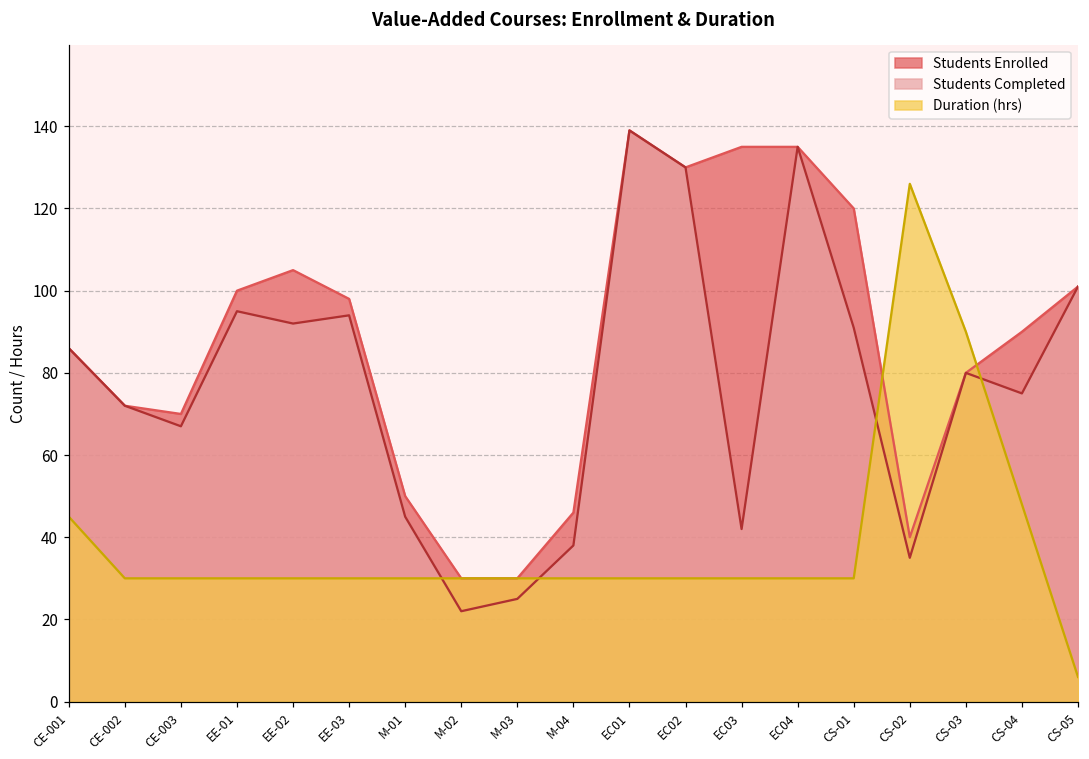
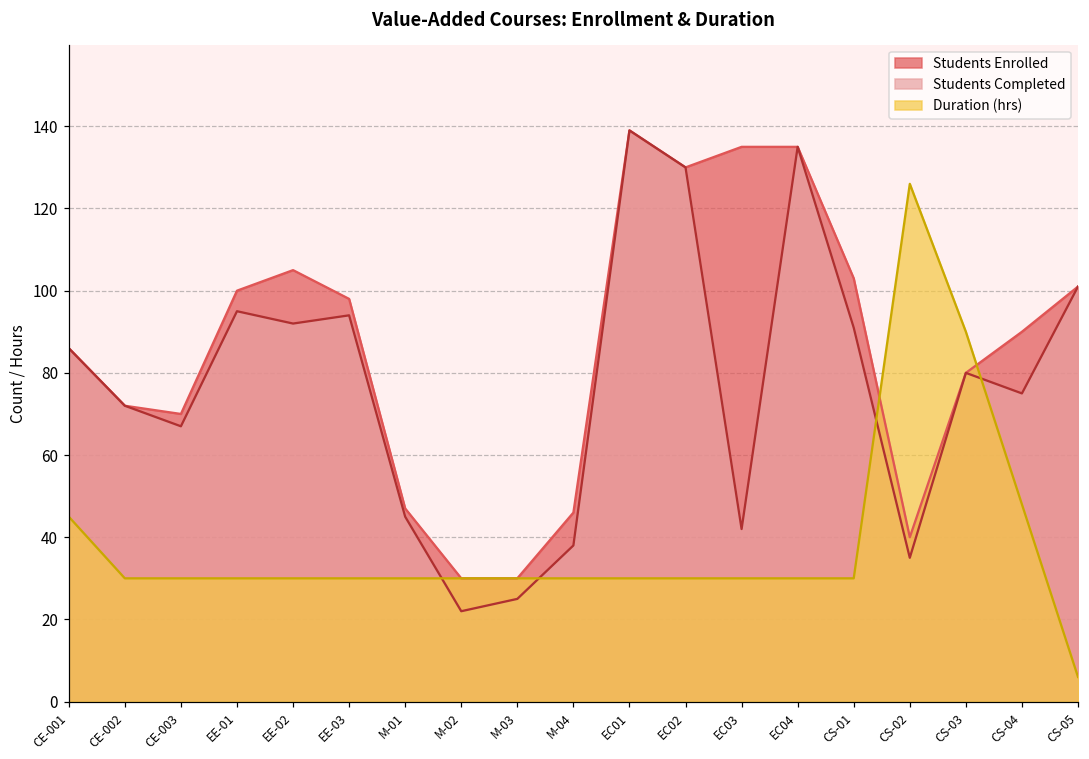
Students Enrolled, M-01: 50 -> 47
Students Enrolled, CS-01: 120 -> 103
